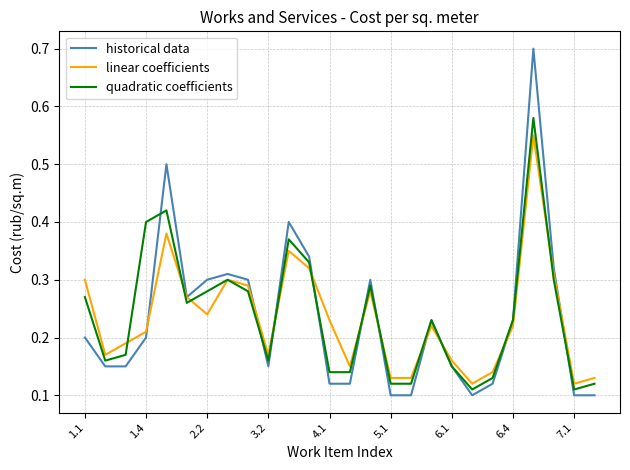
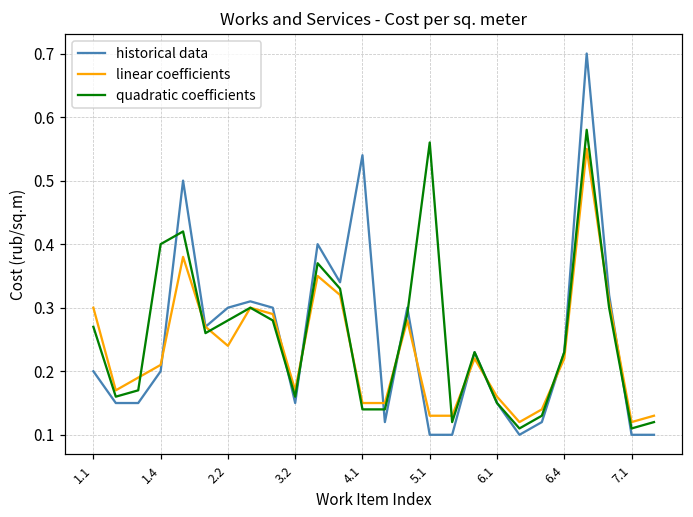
historical data, 4.1: 0.12 -> 0.54
linear coefficients, 4.1: 0.23 -> 0.15
quadratic coefficients, 5.1: 0.12 -> 0.56
